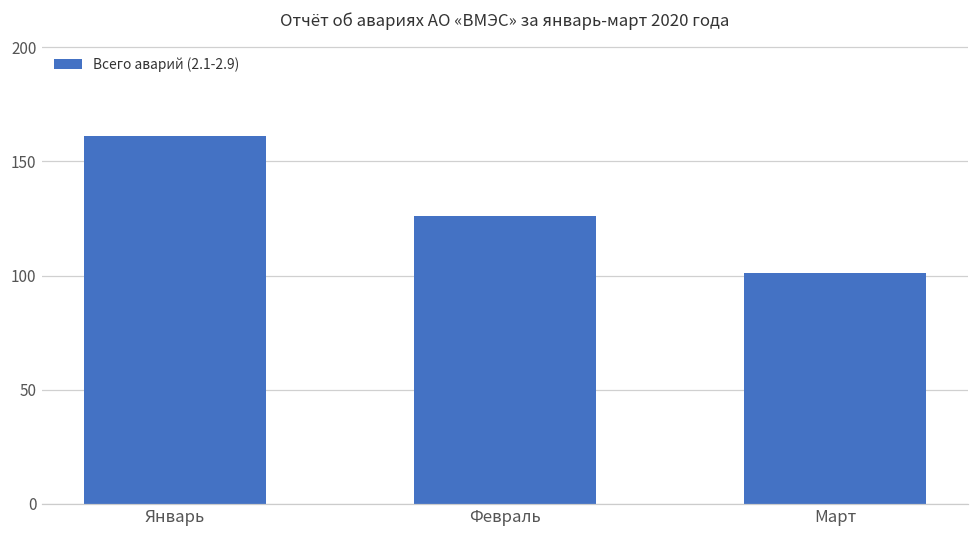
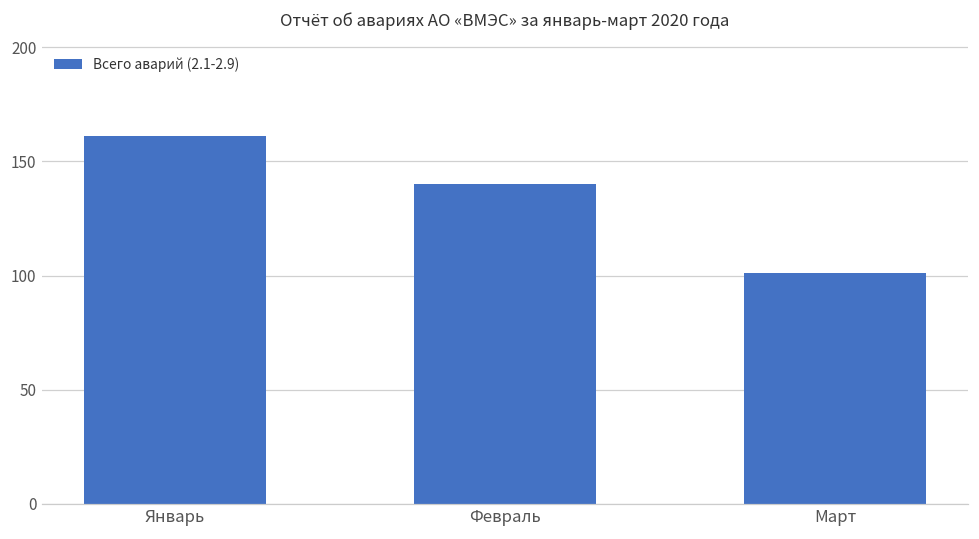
Февраль: 126 -> 140
